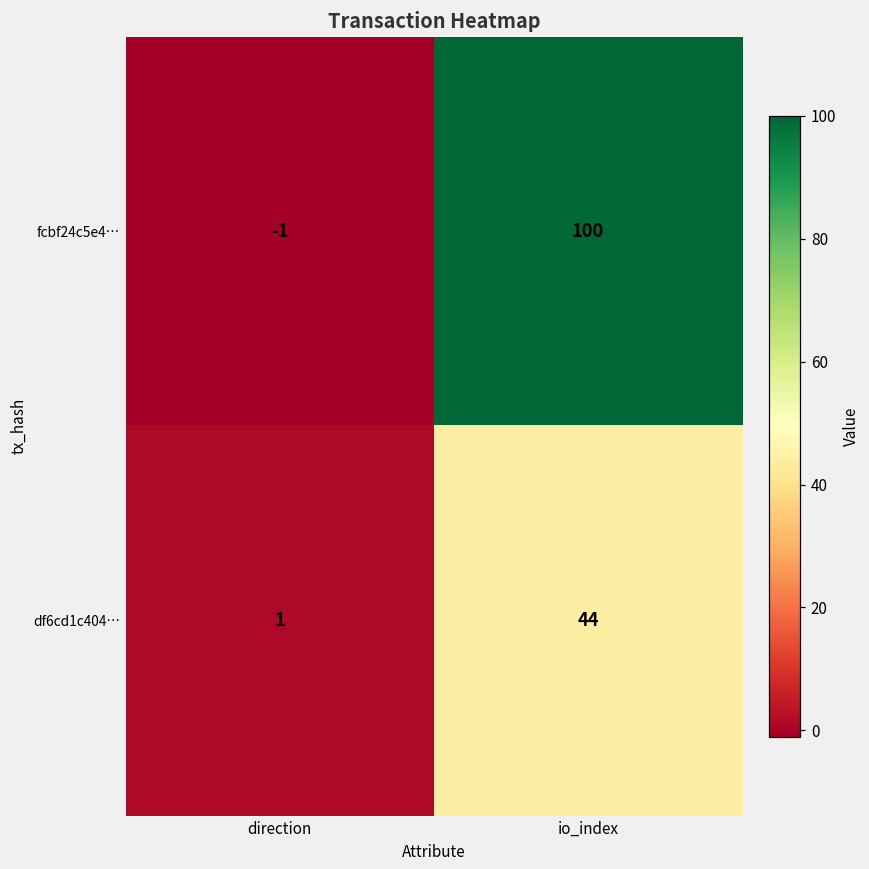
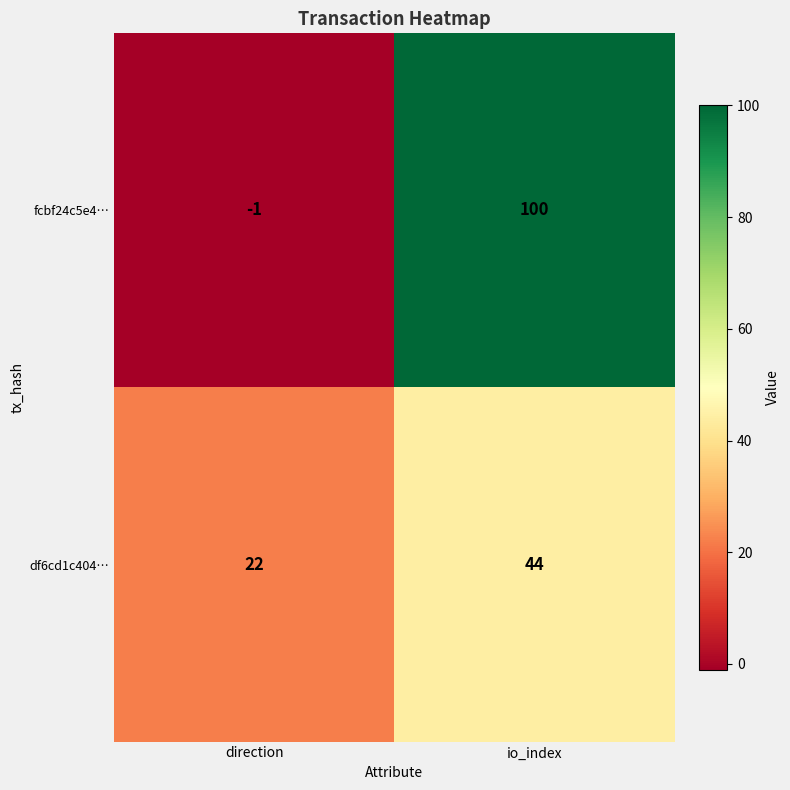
df6cd1c404…, direction: 1 -> 22
